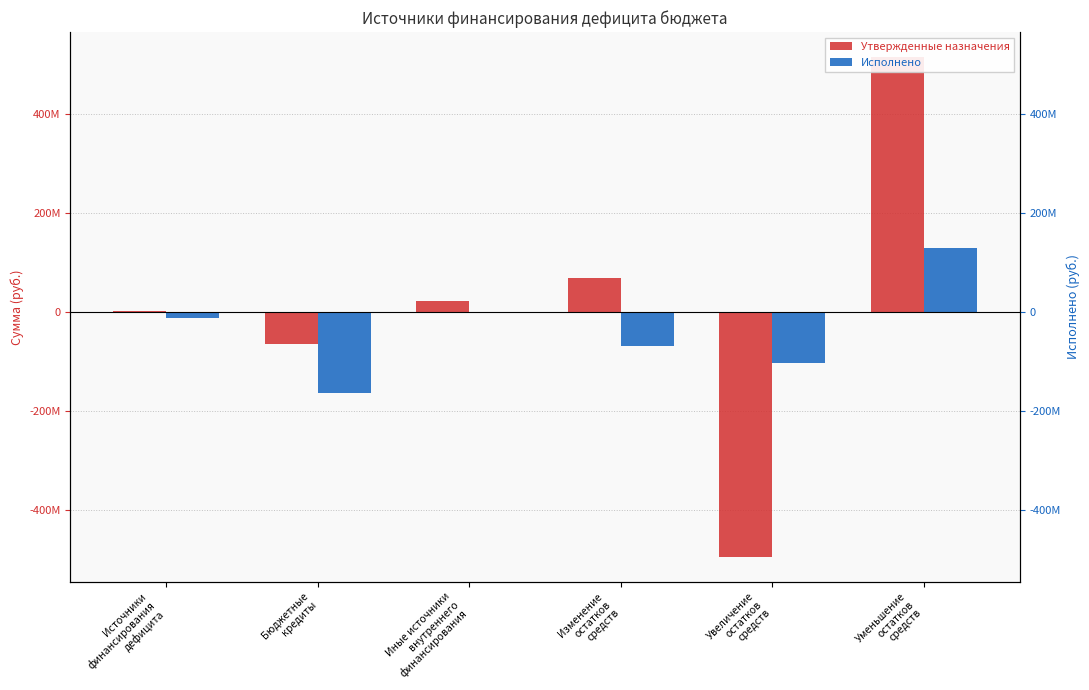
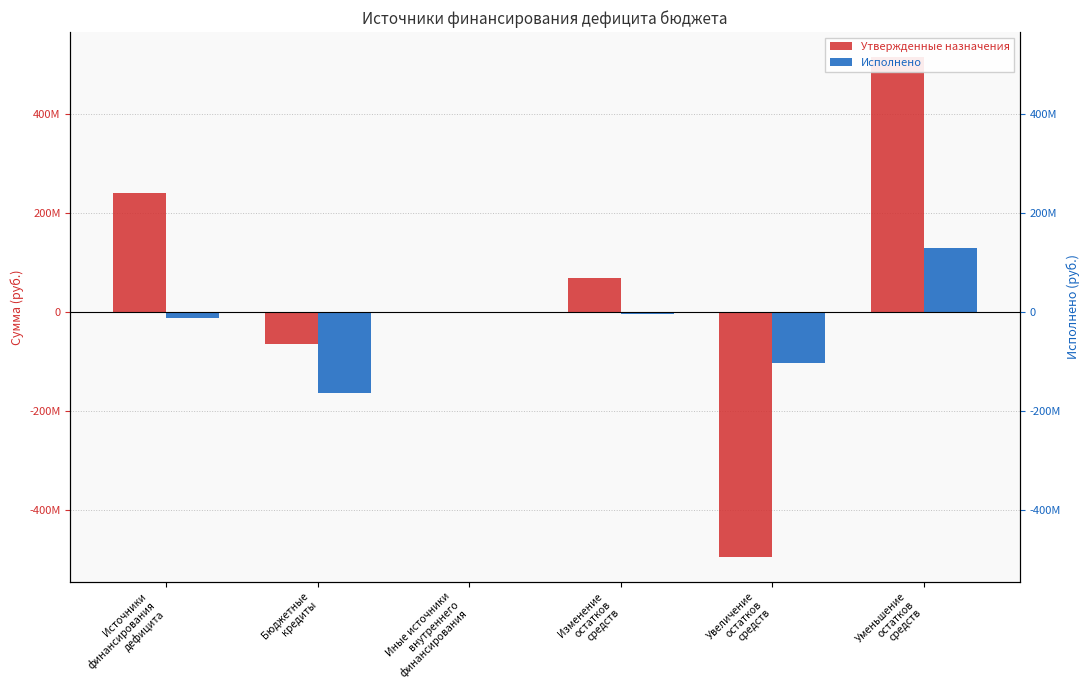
Утвержденные назначения, Источники финансирования дефицита: 0 -> 240000000
Утвержденные назначения, Иные источники внутреннего финансирования: 20000000 -> 0
Исполнено, Изменение остатков средств: -70000000 -> 0
